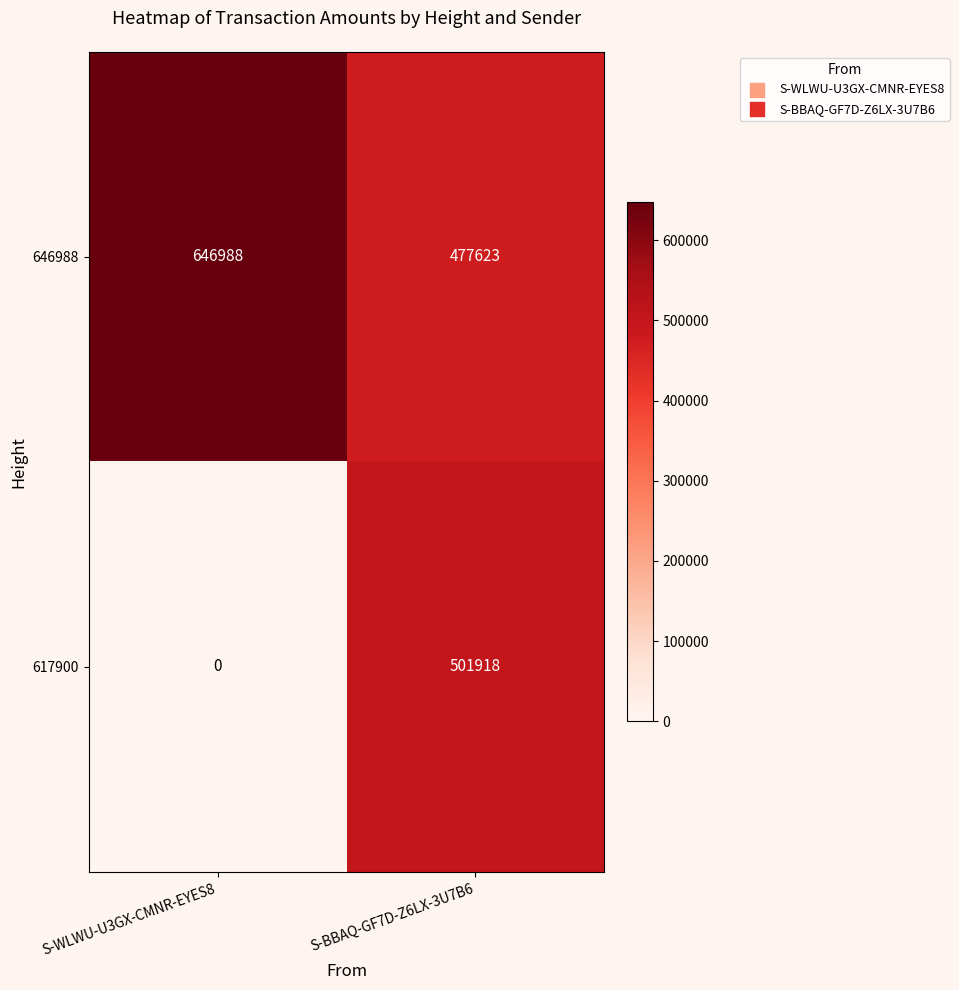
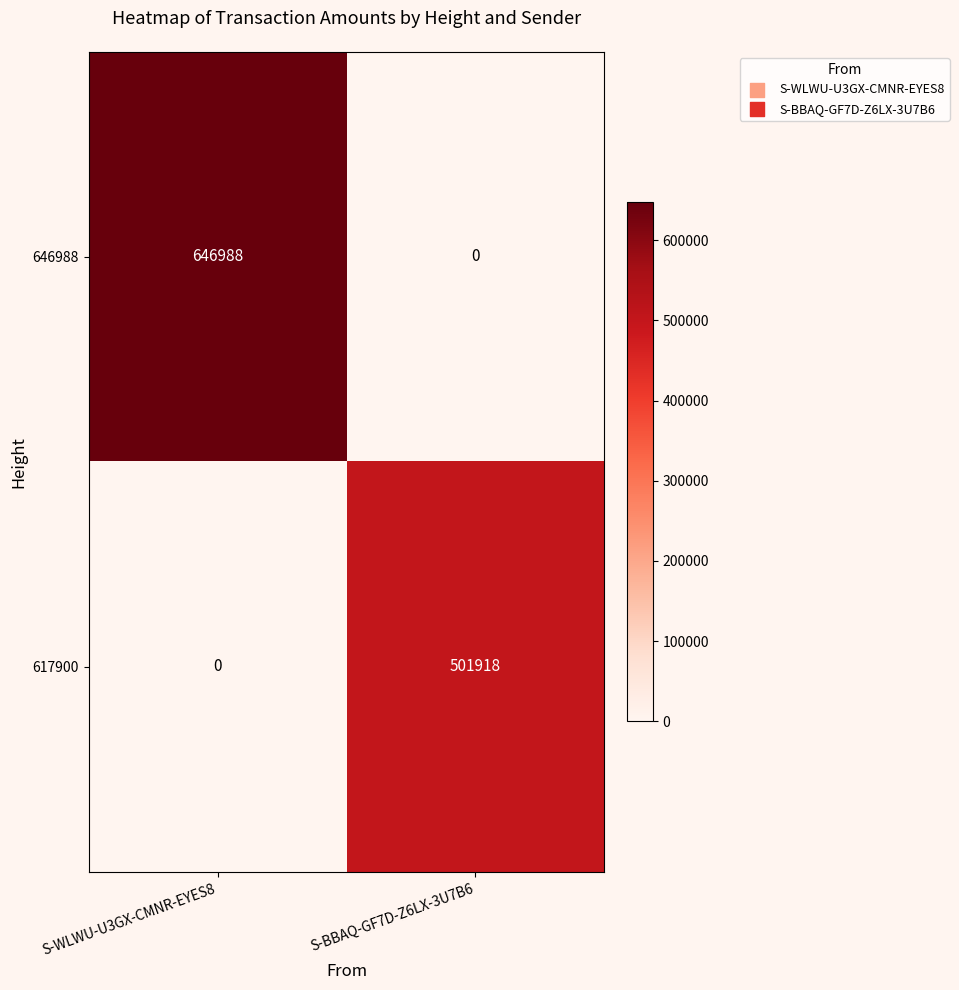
646988, S-BBAQ-GF7D-Z6LX-3U7B6: 477623 -> 0
